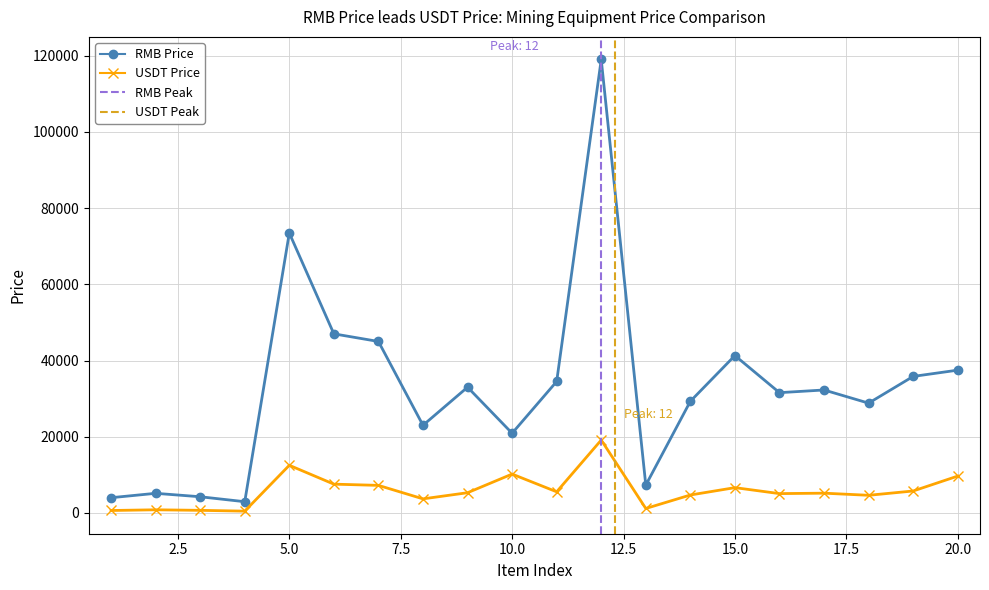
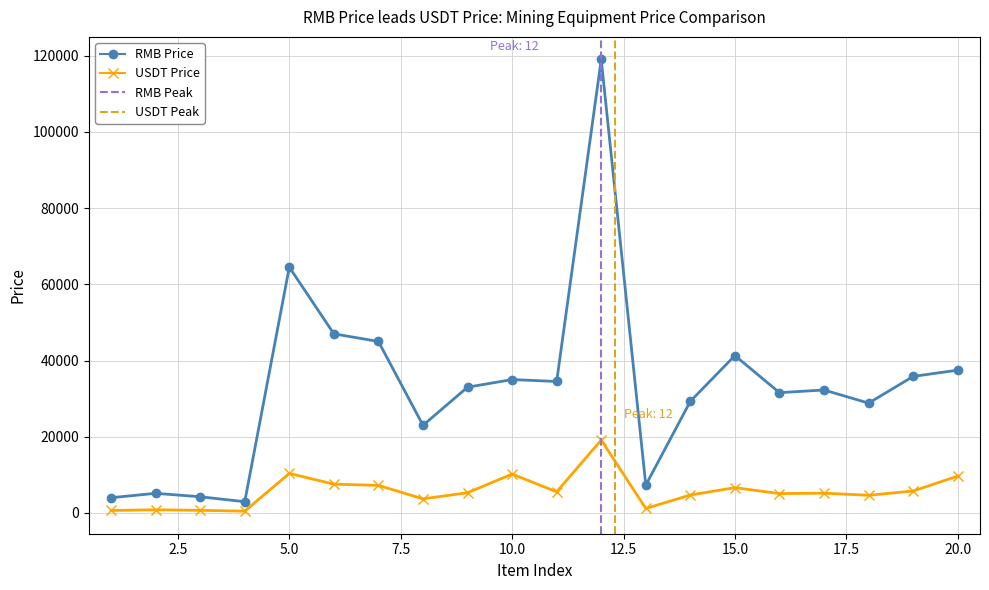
RMB Price, 5.0: 73000 -> 65000
USDT Price, 5.0: 13000 -> 10000
RMB Price, 10.0: 21000 -> 35000
